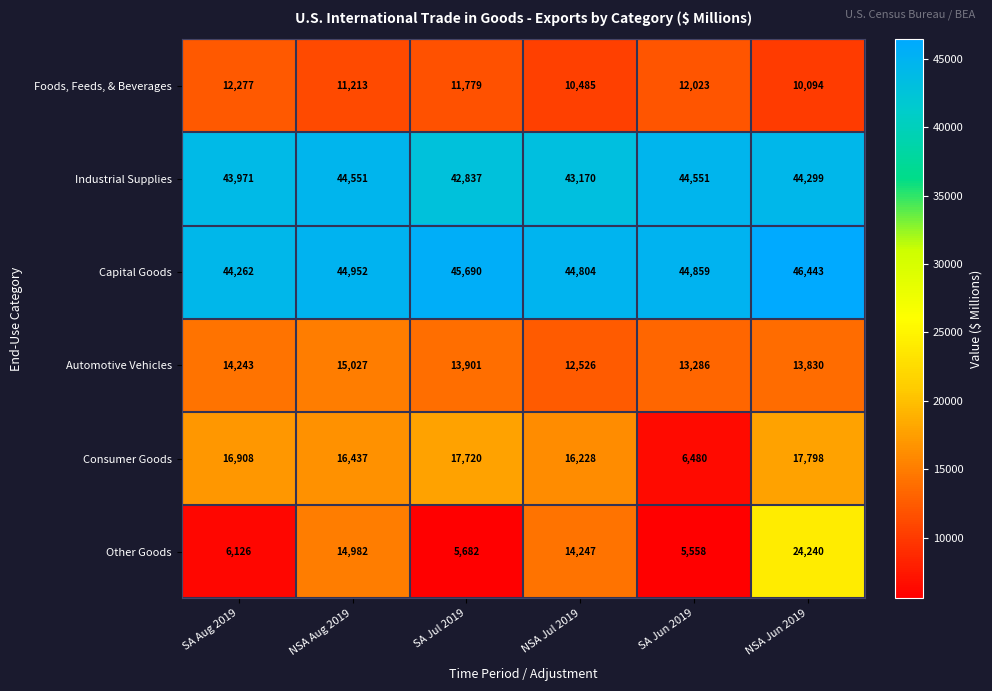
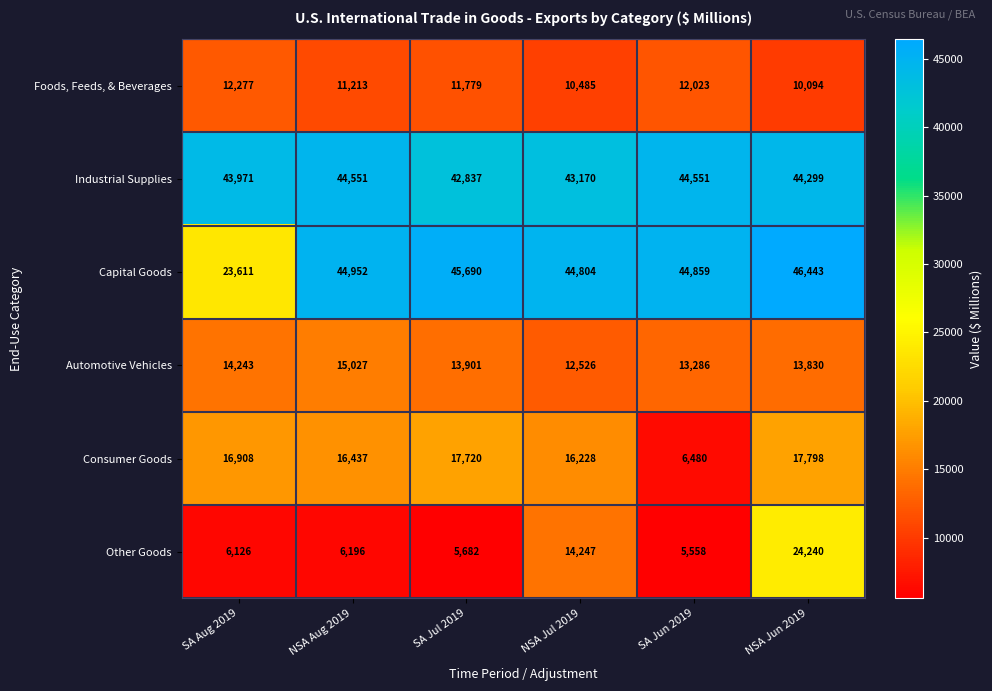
Capital Goods, SA Aug 2019: 44,262 -> 23,611
Other Goods, NSA Aug 2019: 14,982 -> 6,196
